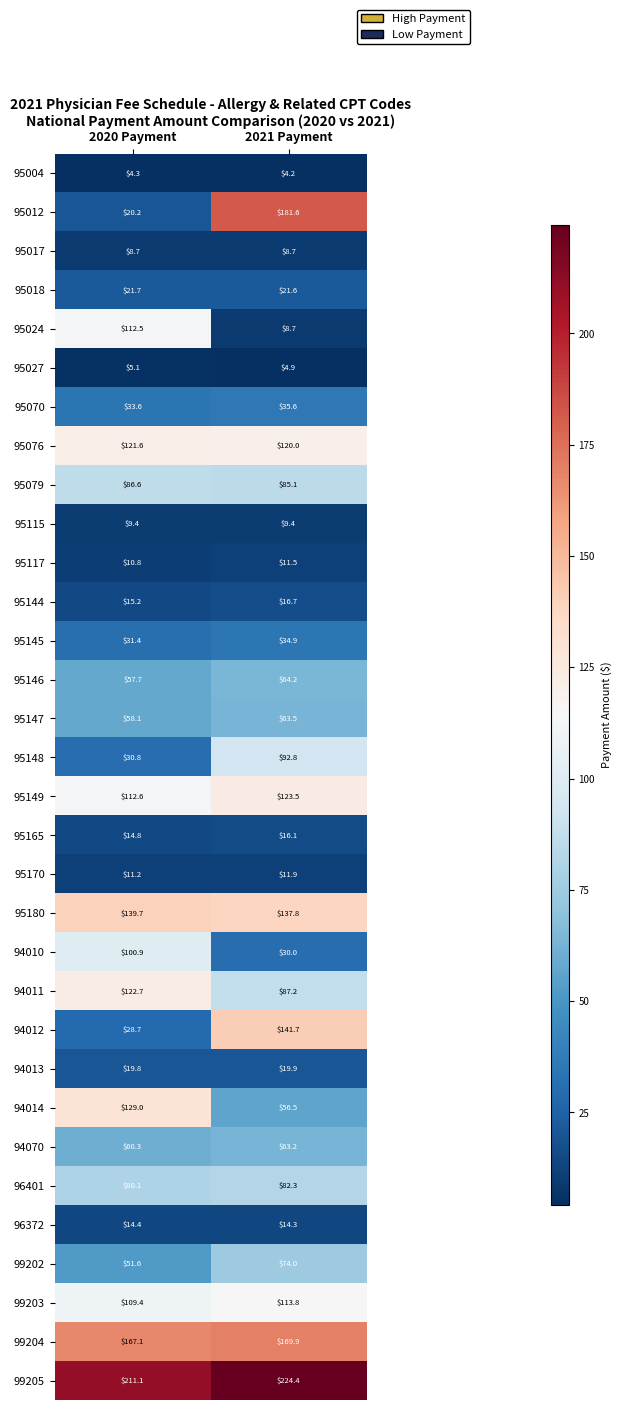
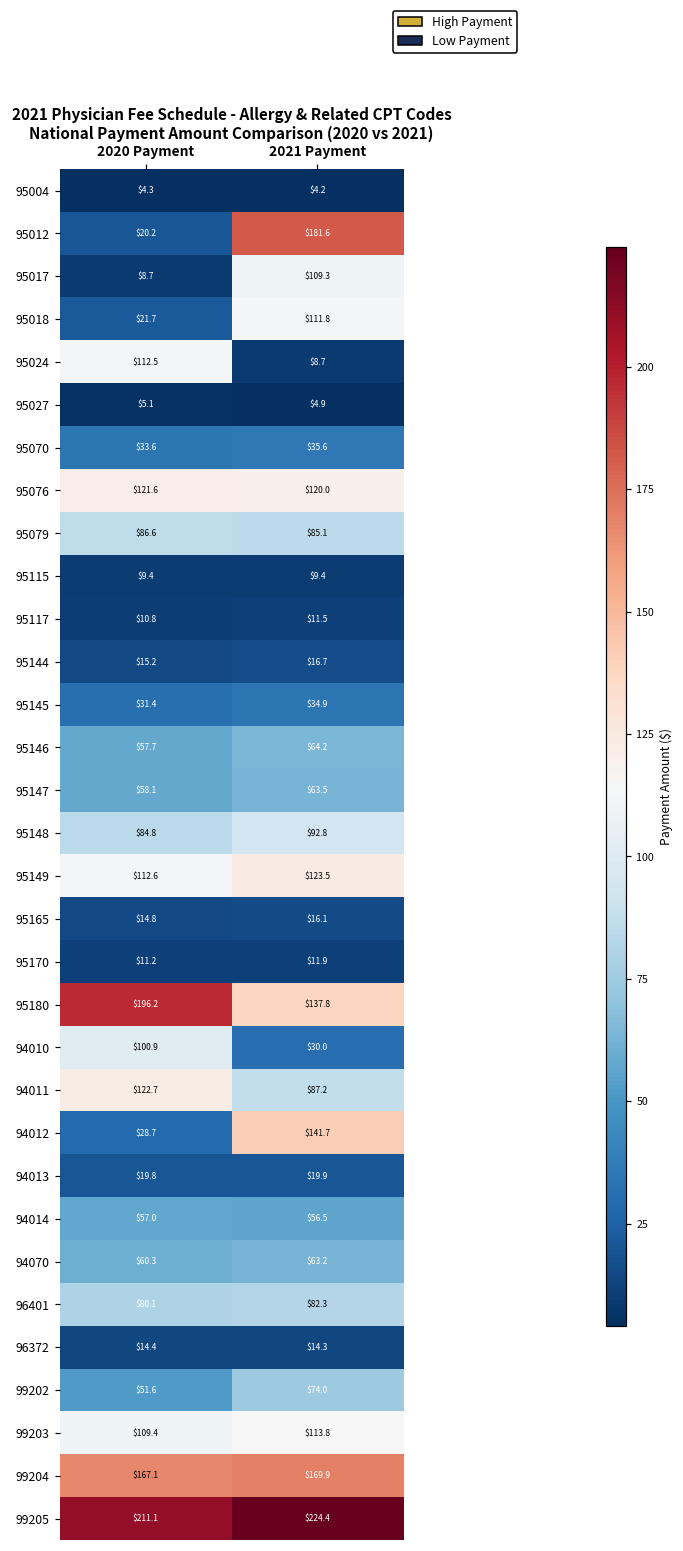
95017, 2021 Payment: $8.7 -> $109.3
95018, 2021 Payment: $21.6 -> $111.8
95148, 2020 Payment: $30.8 -> $84.8
95180, 2020 Payment: $139.7 -> $196.2
94014, 2020 Payment: $129.0 -> $57.0
